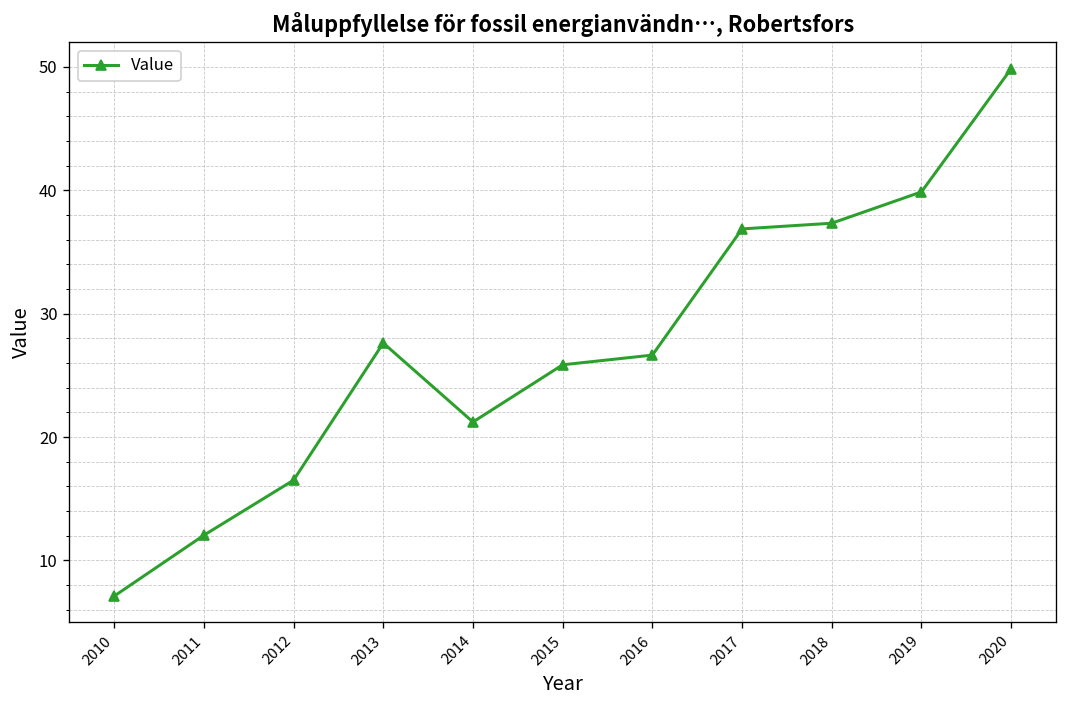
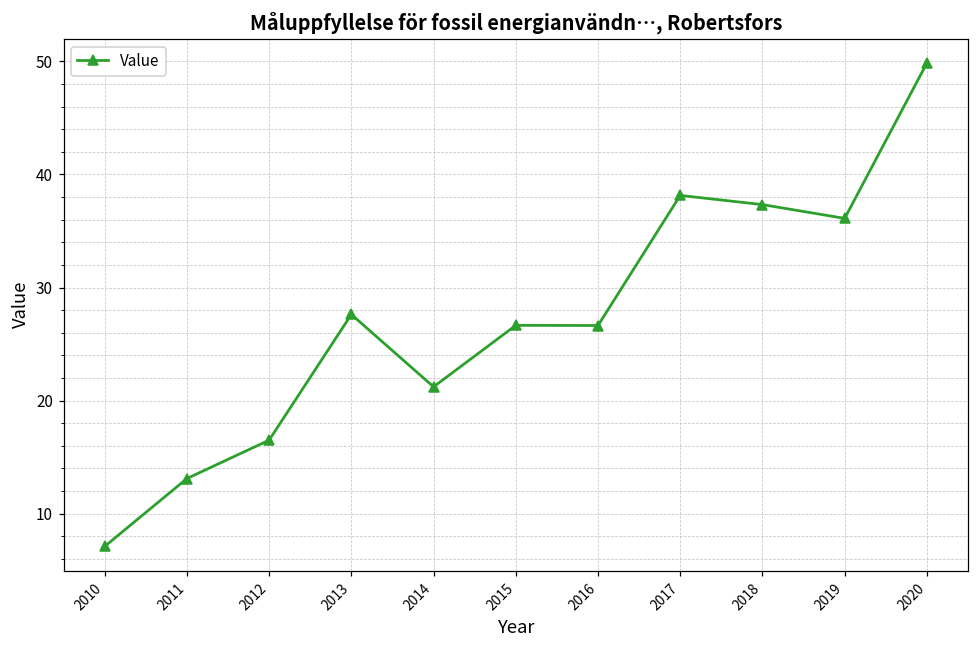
2011: 12.0 -> 13.1
2015: 25.9 -> 26.7
2017: 36.9 -> 38.1
2019: 39.9 -> 36.1
